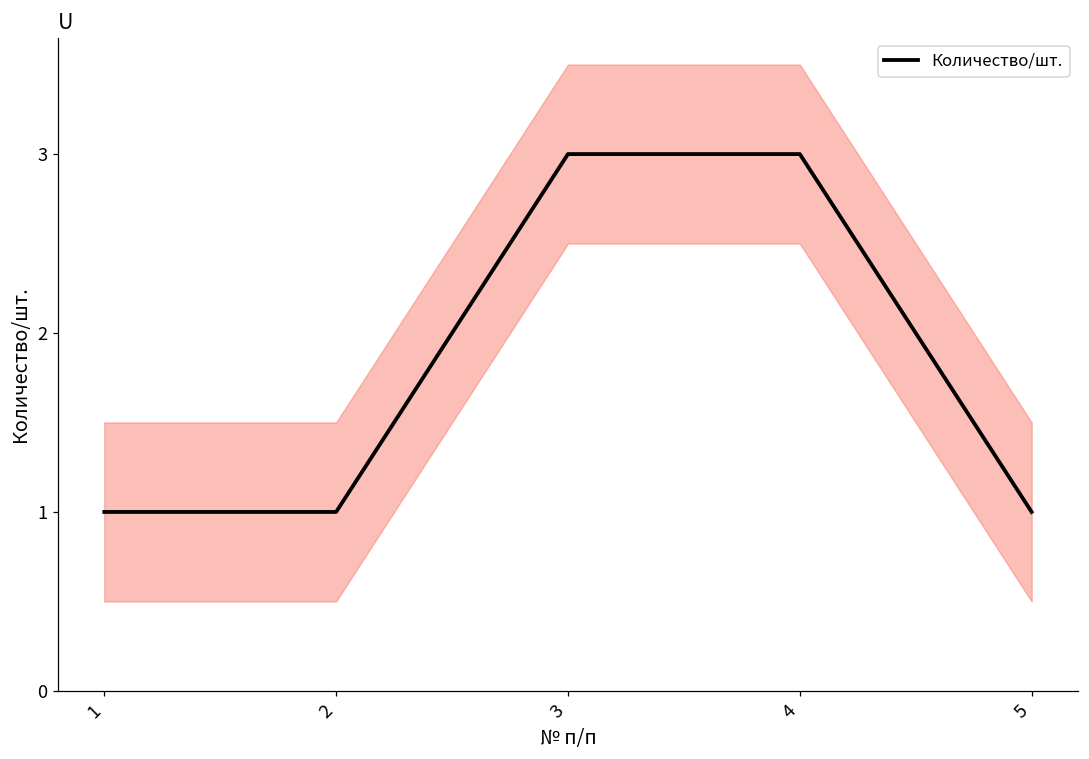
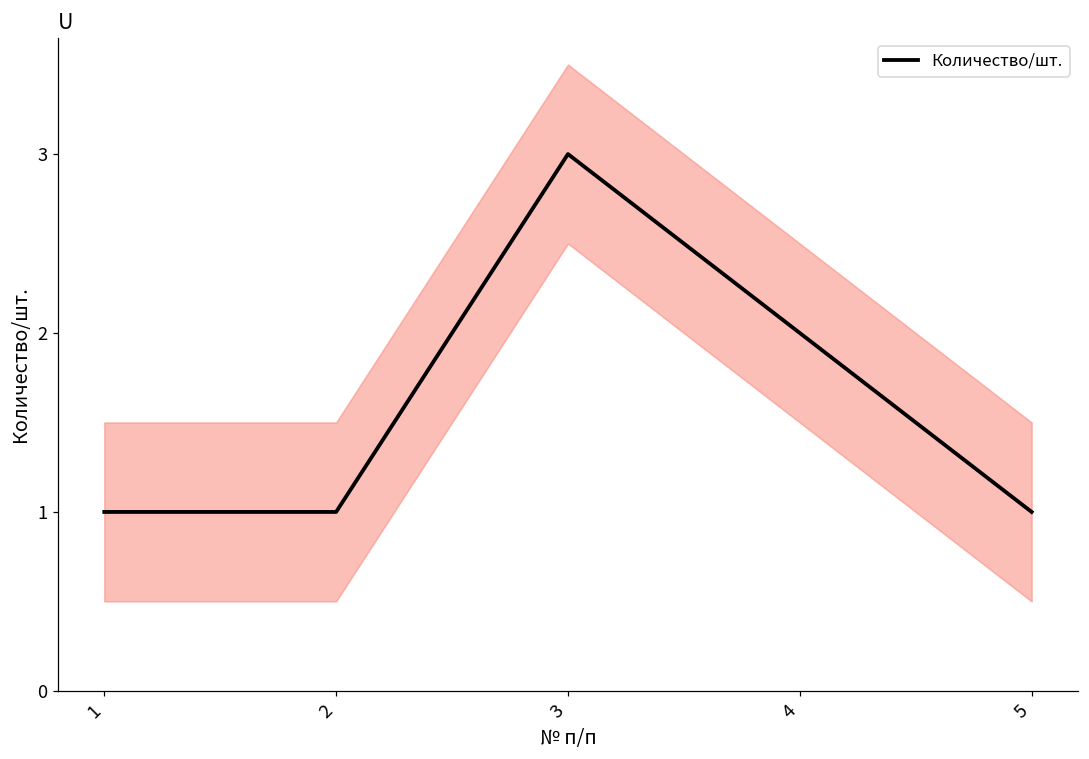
Количество/шт., 4: 3 -> 2
